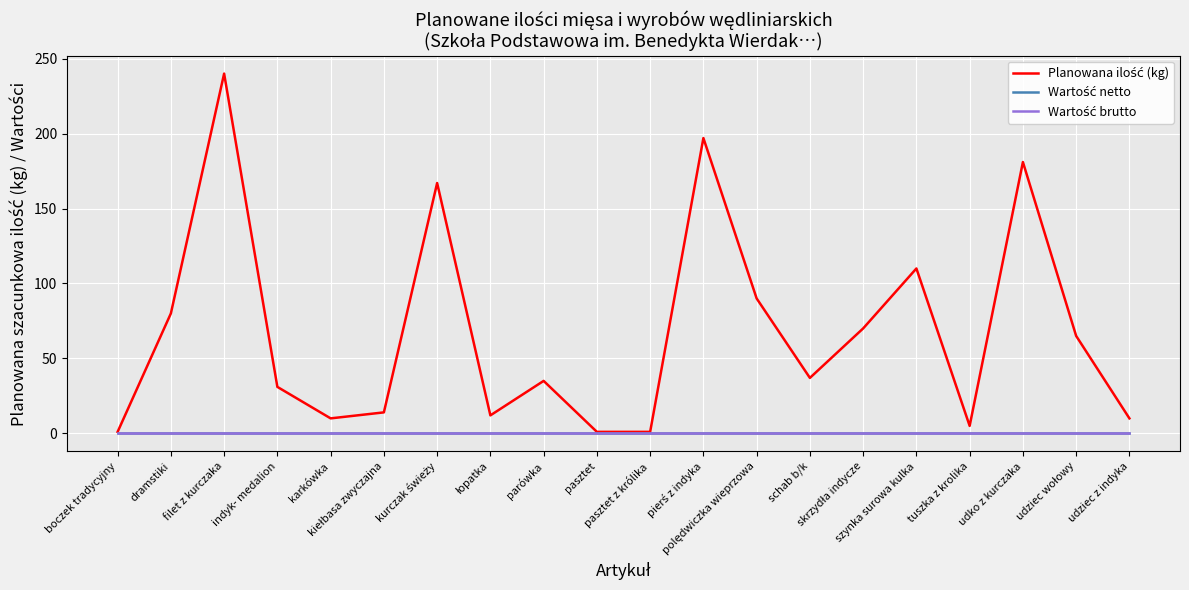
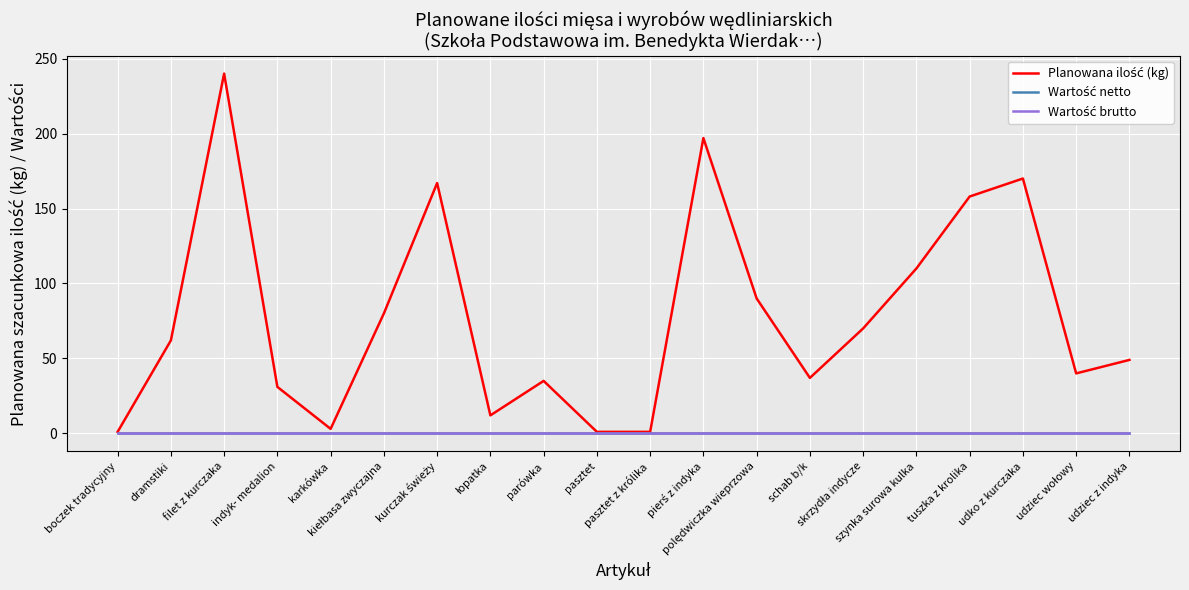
Planowana ilość (kg), dramstiki: 80 -> 62
Planowana ilość (kg), karkówka: 10 -> 3
Planowana ilość (kg), kiełbasa zwyczajna: 14 -> 80
Planowana ilość (kg), tuszka z krolika: 5 -> 158
Planowana ilość (kg), udko z kurczaka: 181 -> 170
Planowana ilość (kg), udziec wołowy: 65 -> 40
Planowana ilość (kg), udziec z indyka: 10 -> 49
